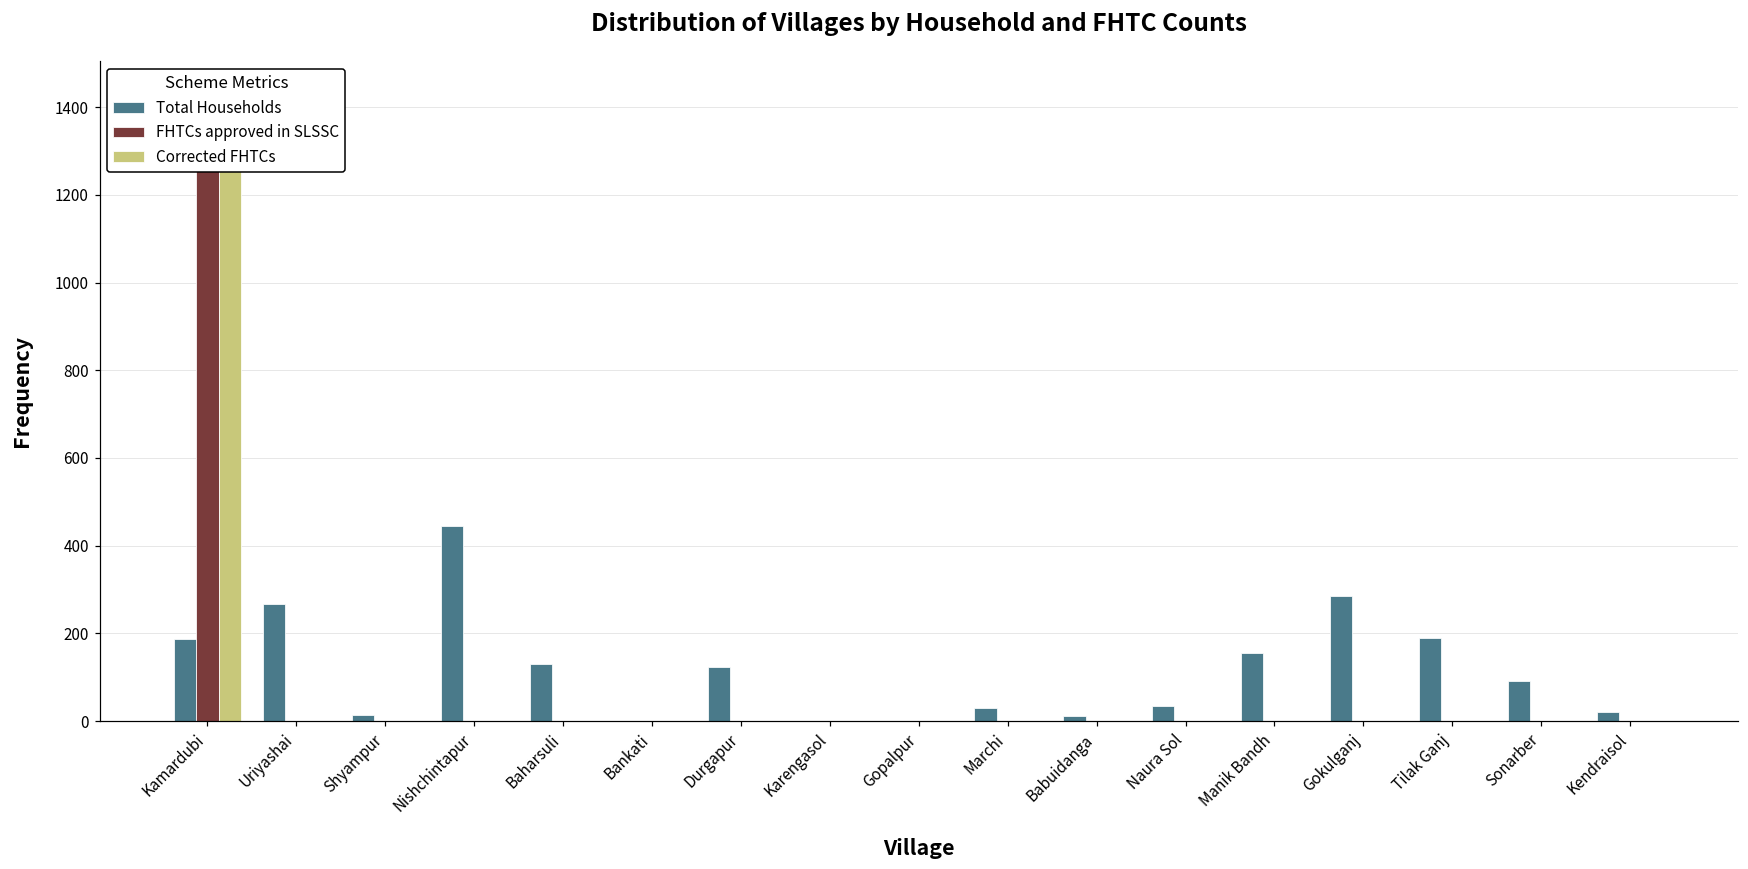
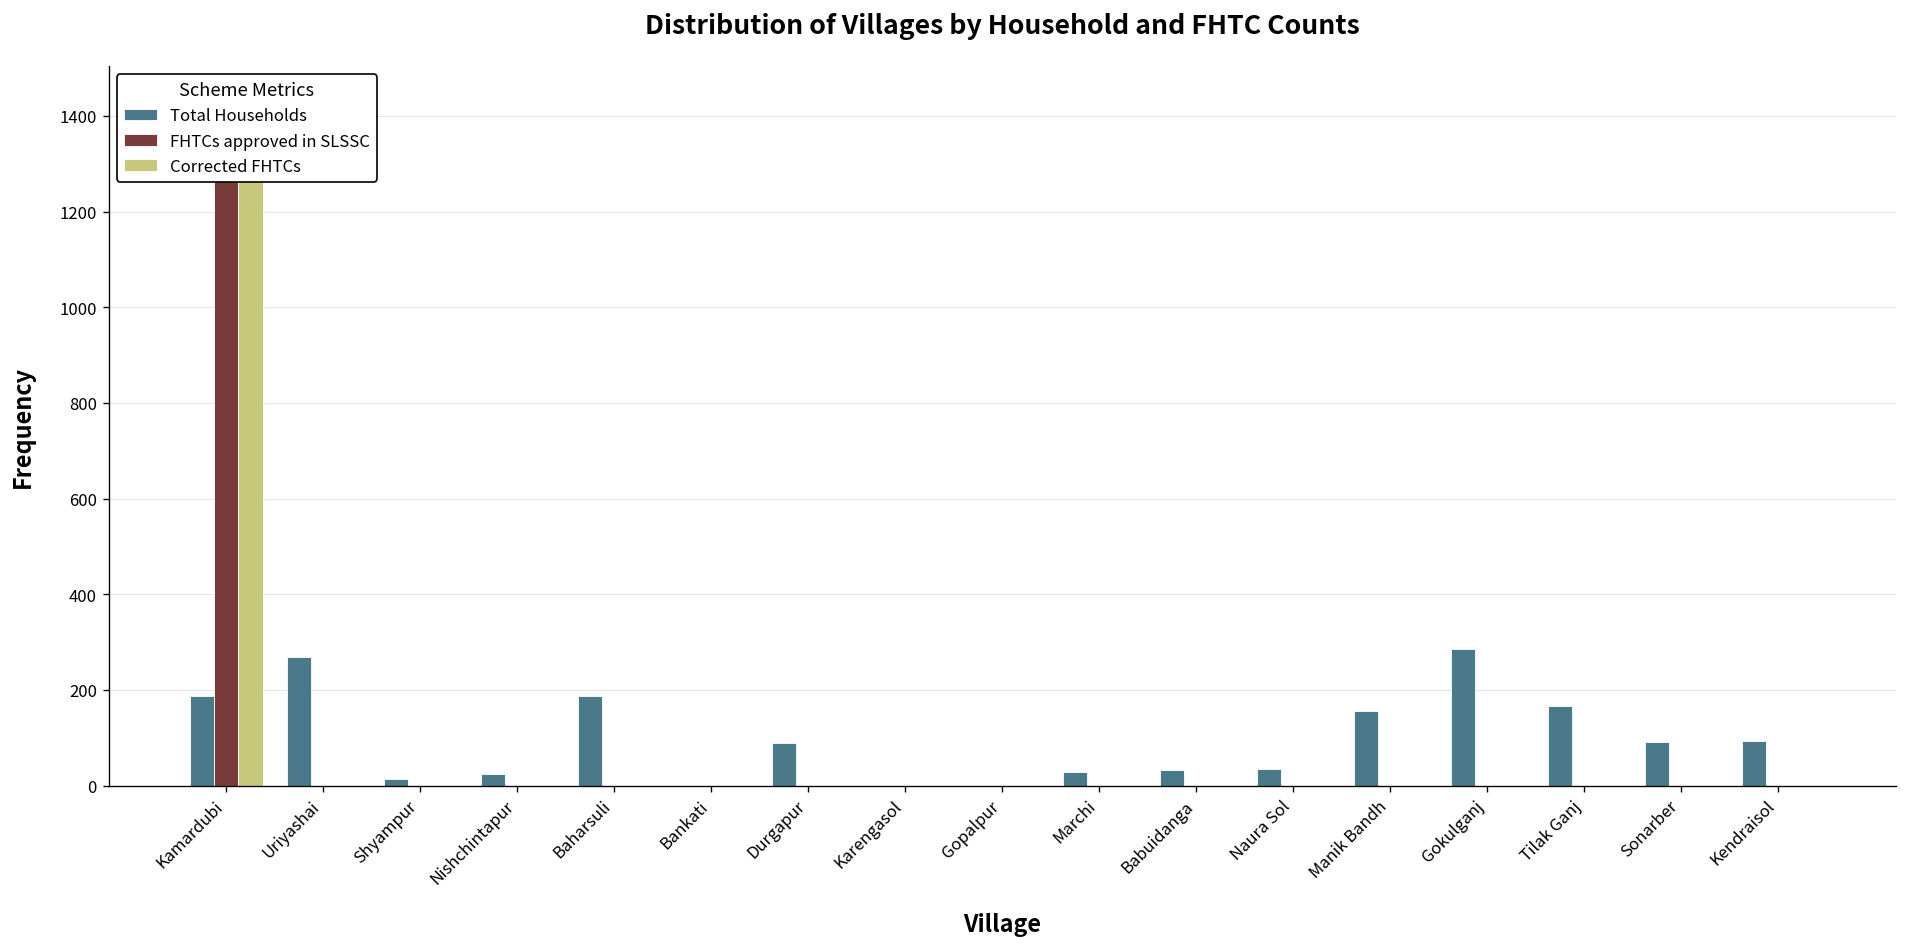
Total Households, Nishchintapur: 450 -> 20
Total Households, Baharsuli: 130 -> 190
Total Households, Durgapur: 120 -> 90
Total Households, Babuidanga: 10 -> 30
Total Households, Tilak Ganj: 190 -> 170
Total Households, Kendraisol: 20 -> 90
